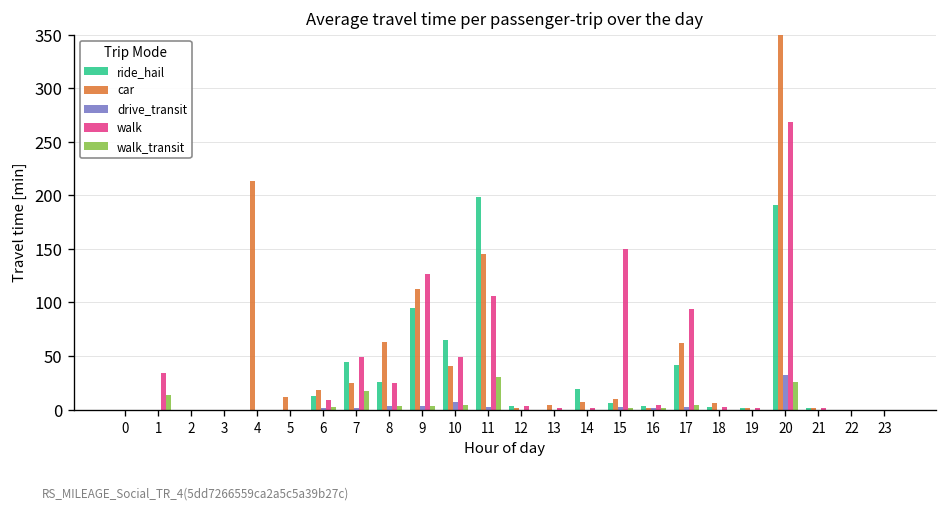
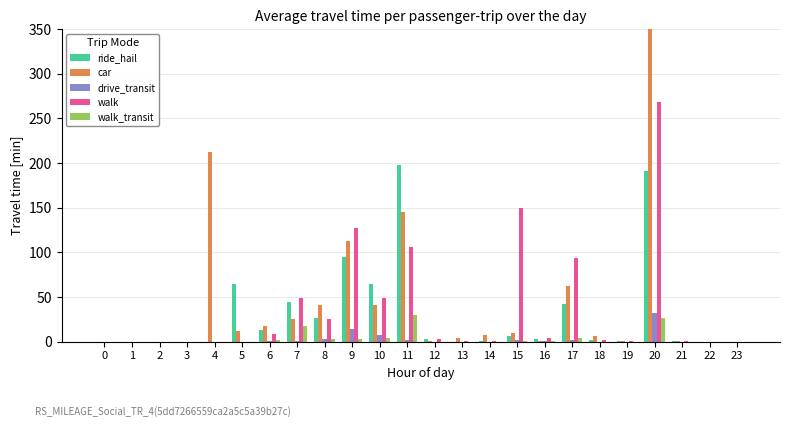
walk, 1: 30 -> 0
walk_transit, 1: 10 -> 0
ride_hail, 5: 0 -> 70
car, 8: 60 -> 40
drive_transit, 9: 0 -> 10
ride_hail, 14: 20 -> 0
